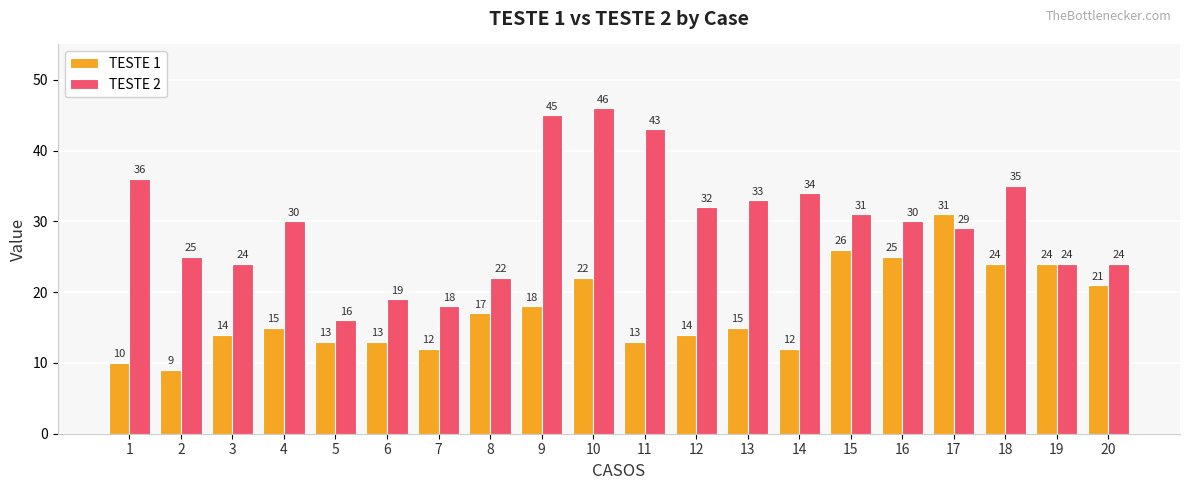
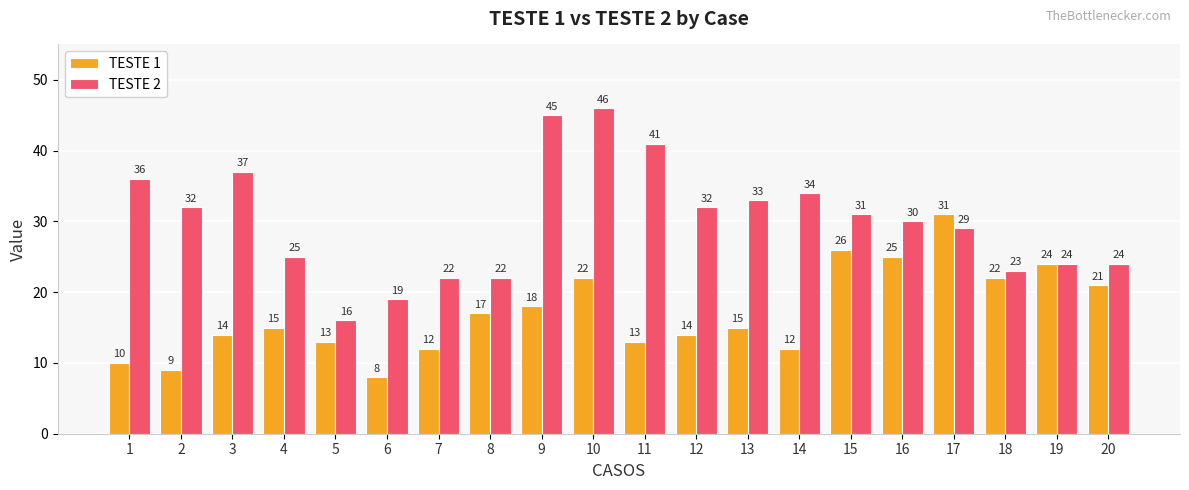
TESTE 2, 2: 25 -> 32
TESTE 2, 3: 24 -> 37
TESTE 2, 4: 30 -> 25
TESTE 1, 6: 13 -> 8
TESTE 2, 7: 18 -> 22
TESTE 2, 11: 43 -> 41
TESTE 1, 18: 24 -> 22
TESTE 2, 18: 35 -> 23
